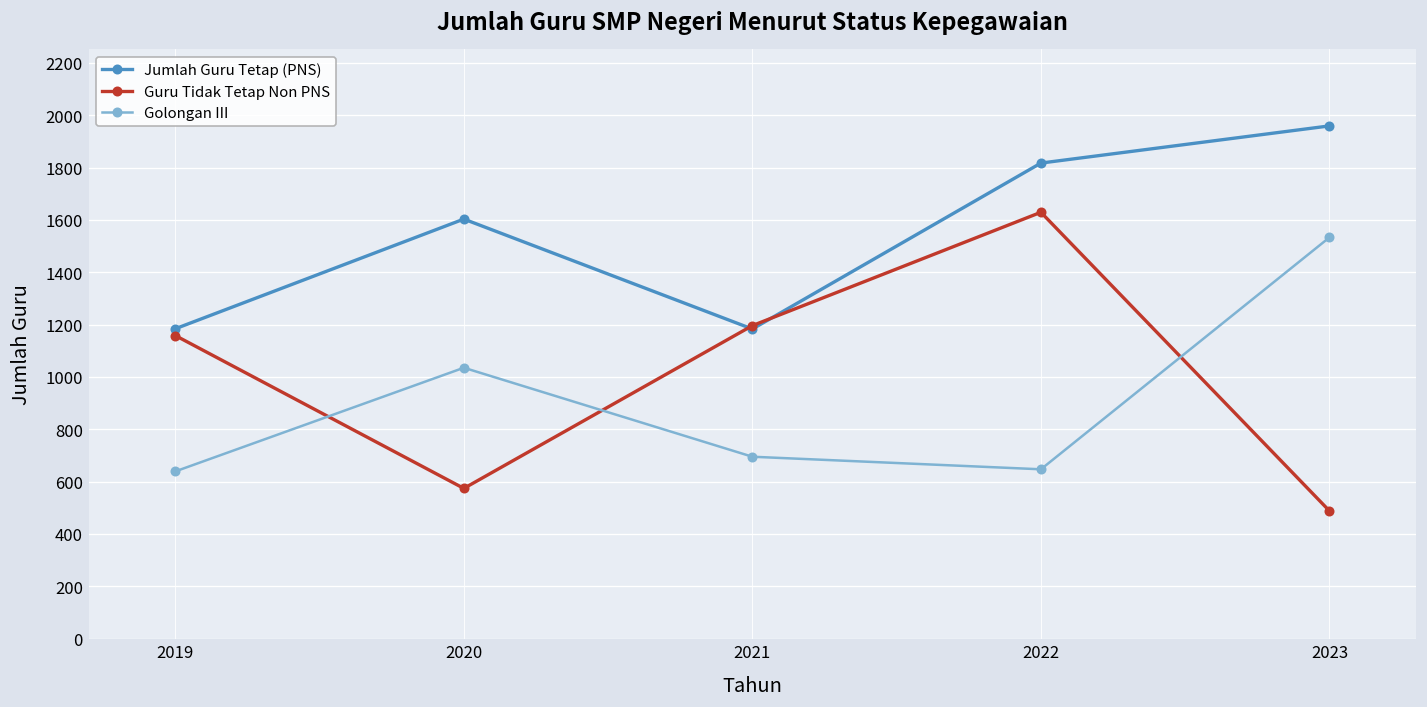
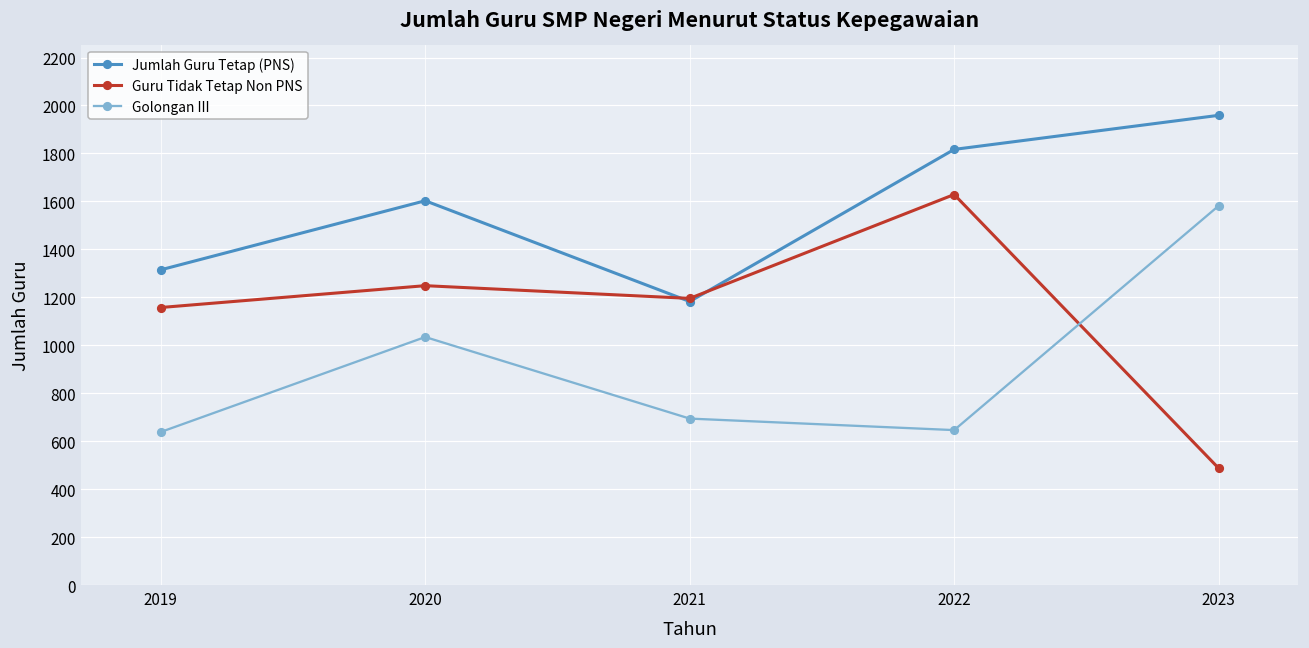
Jumlah Guru Tetap (PNS), 2019: 1180 -> 1320
Guru Tidak Tetap Non PNS, 2020: 570 -> 1250
Golongan III, 2023: 1530 -> 1580
